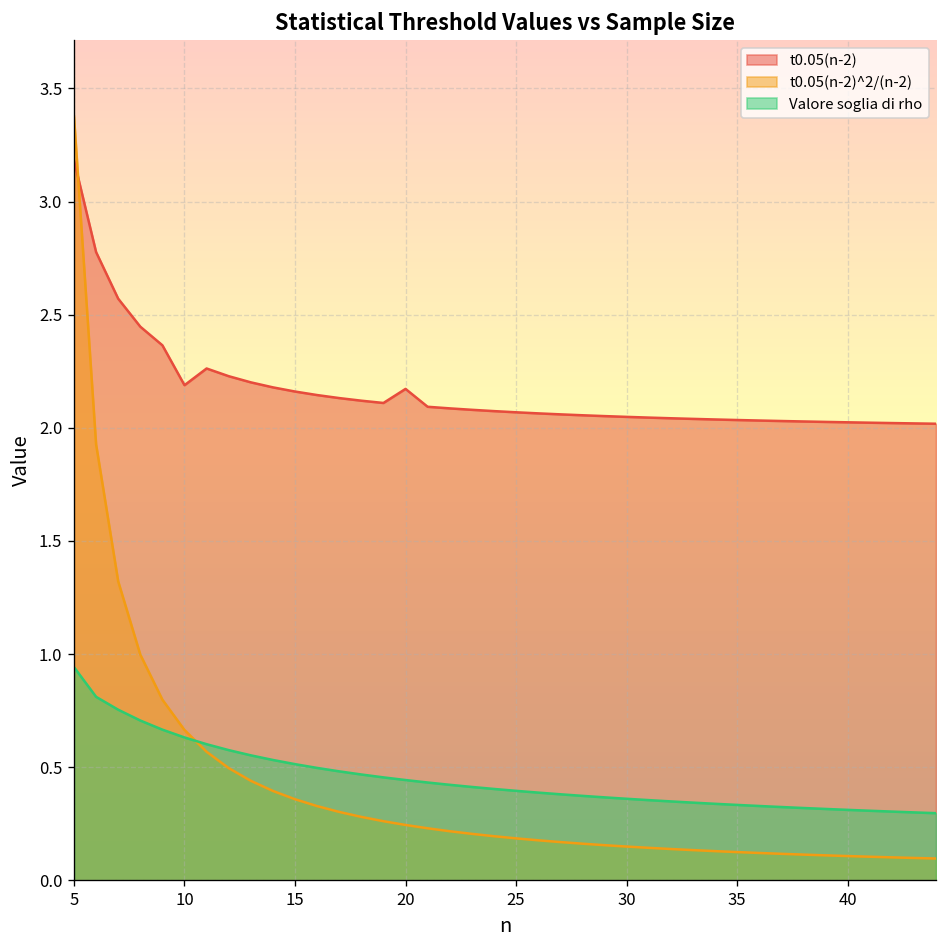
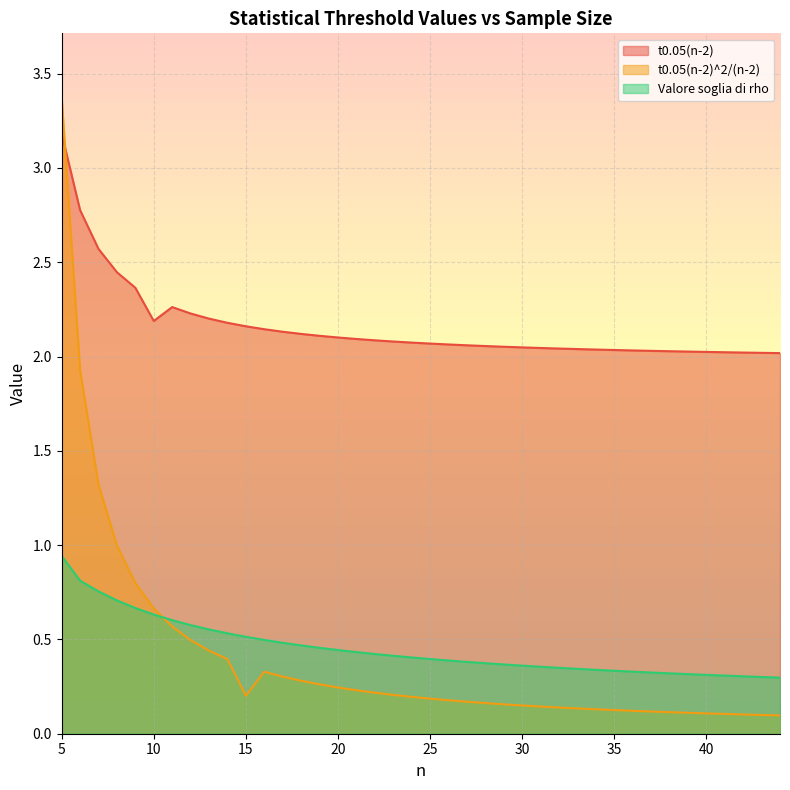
t0.05(n-2)^2/(n-2), 15: 0.36 -> 0.20
t0.05(n-2), 20: 2.17 -> 2.10
